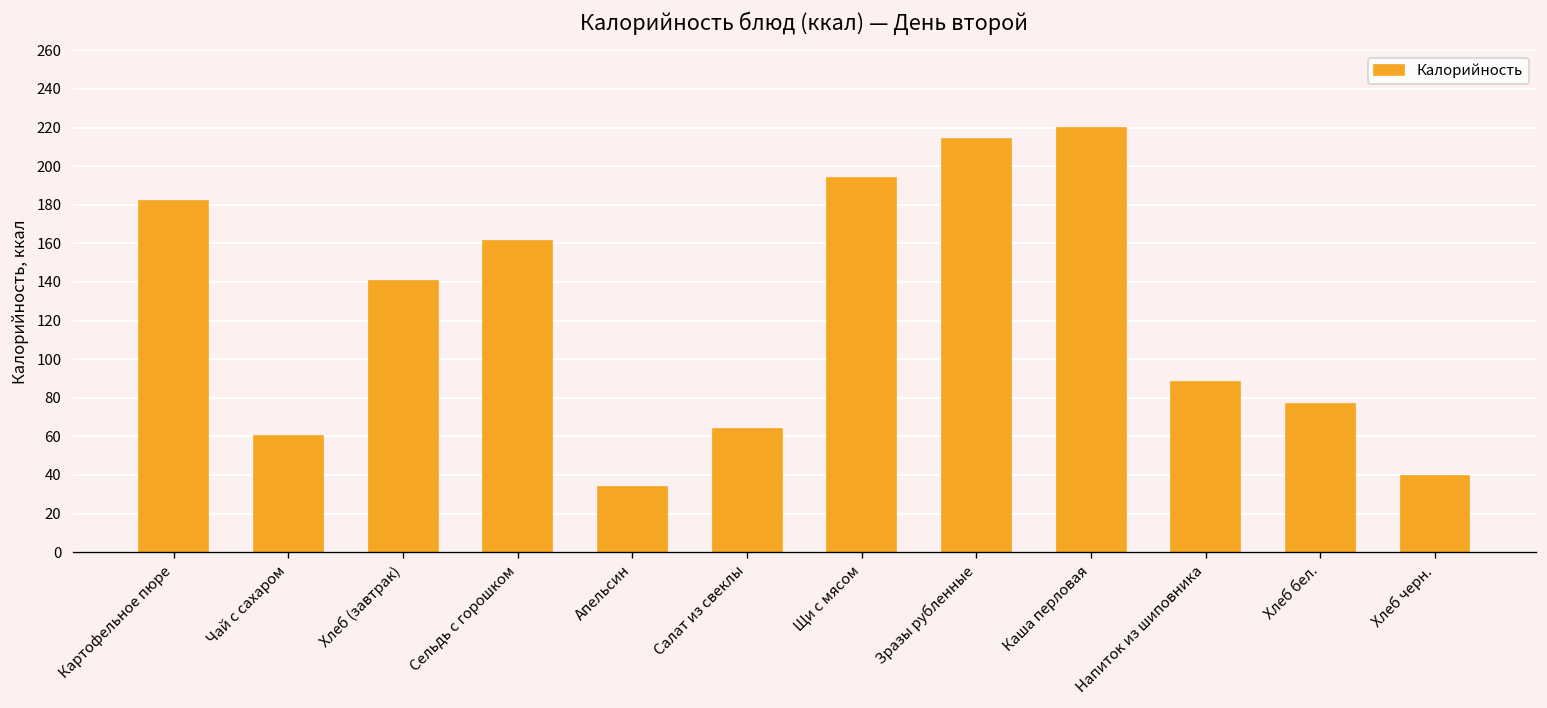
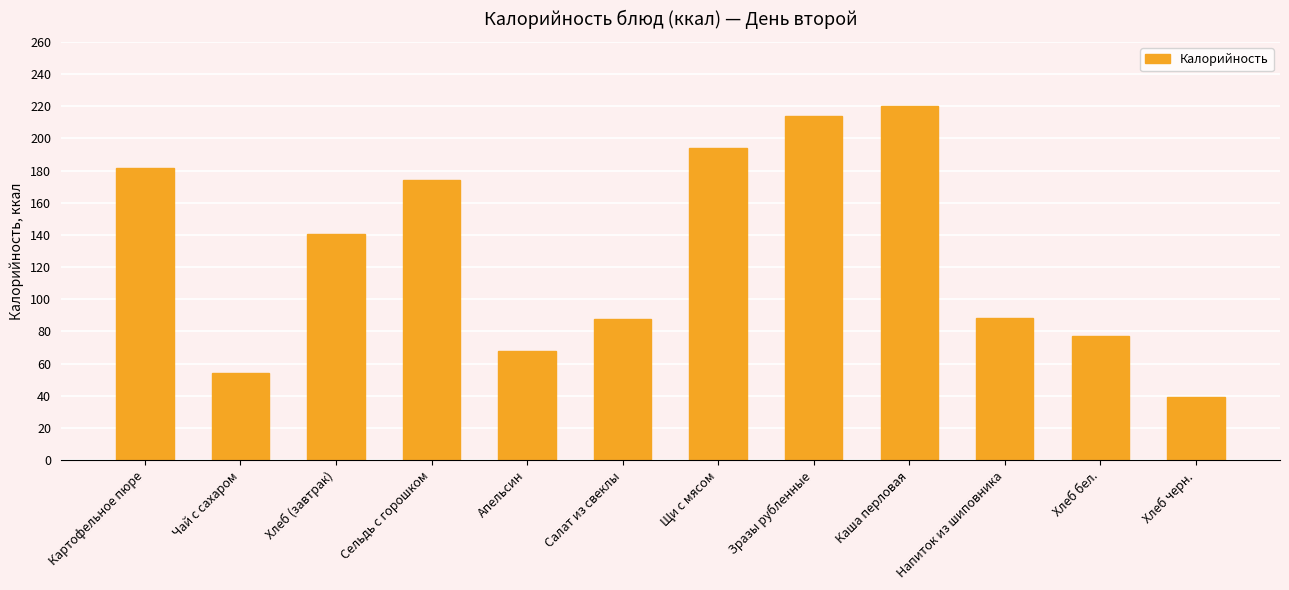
Чай с сахаром: 60 -> 54
Сельдь с горошком: 161 -> 174
Апельсин: 34 -> 68
Салат из свеклы: 64 -> 88
